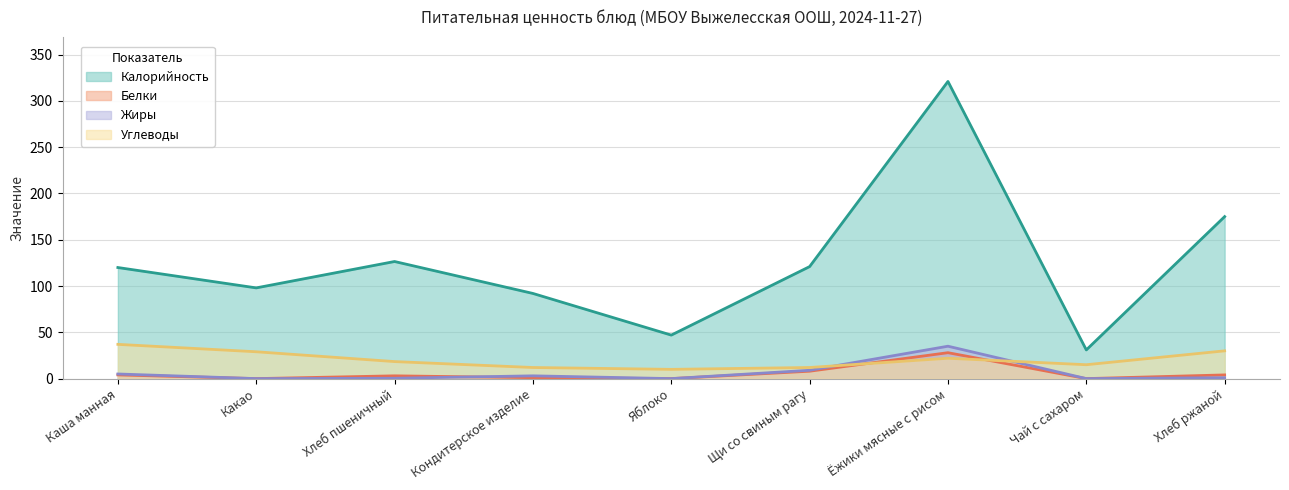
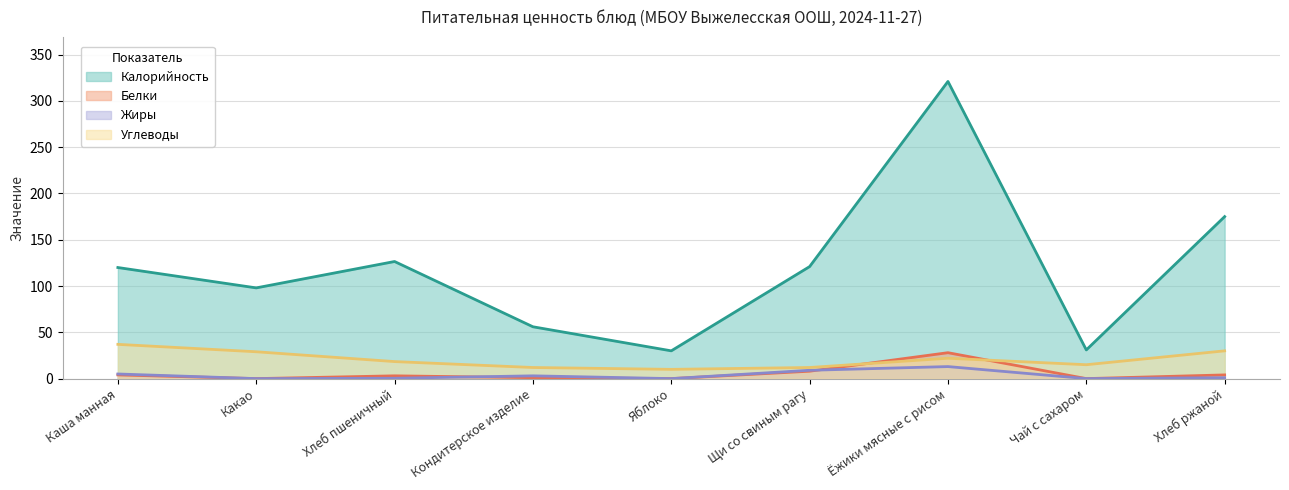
Калорийность, Кондитерское изделие: 90 -> 60
Калорийность, Яблоко: 50 -> 30
Жиры, Ёжики мясные с рисом: 40 -> 10
